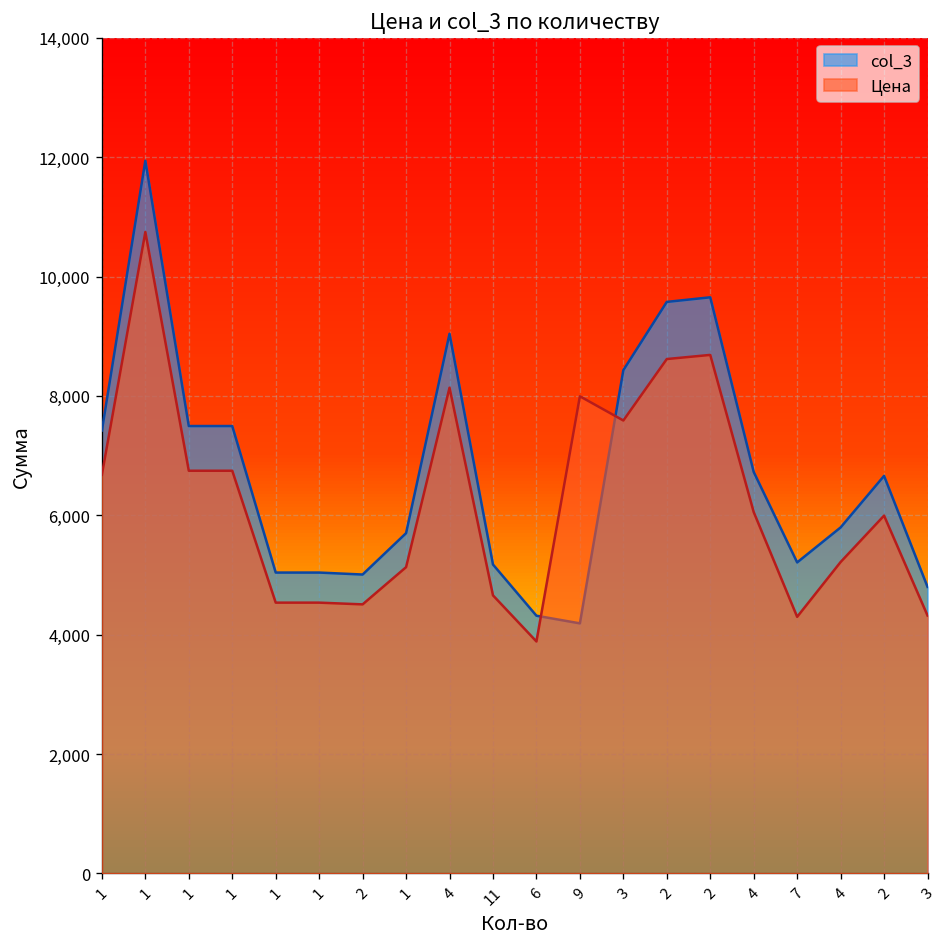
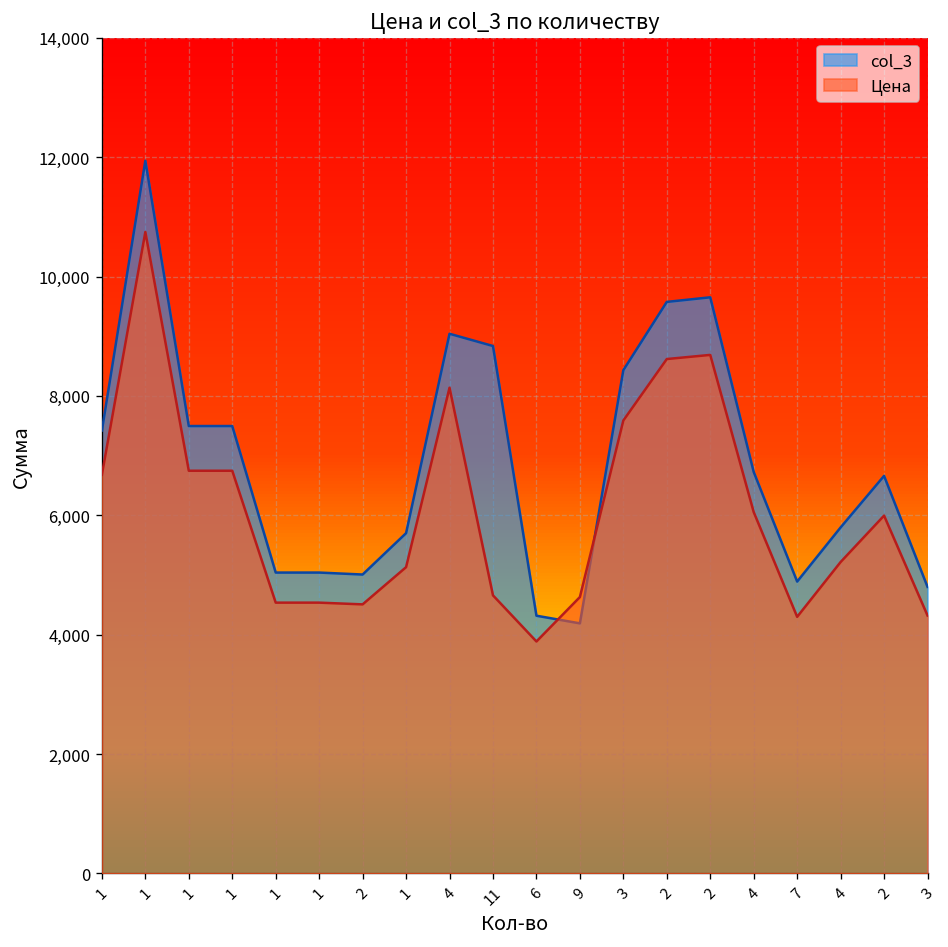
col_3, 11: 5,200 -> 8,800
Цена, 9: 8,000 -> 4,600
col_3, 7: 5,200 -> 4,900
